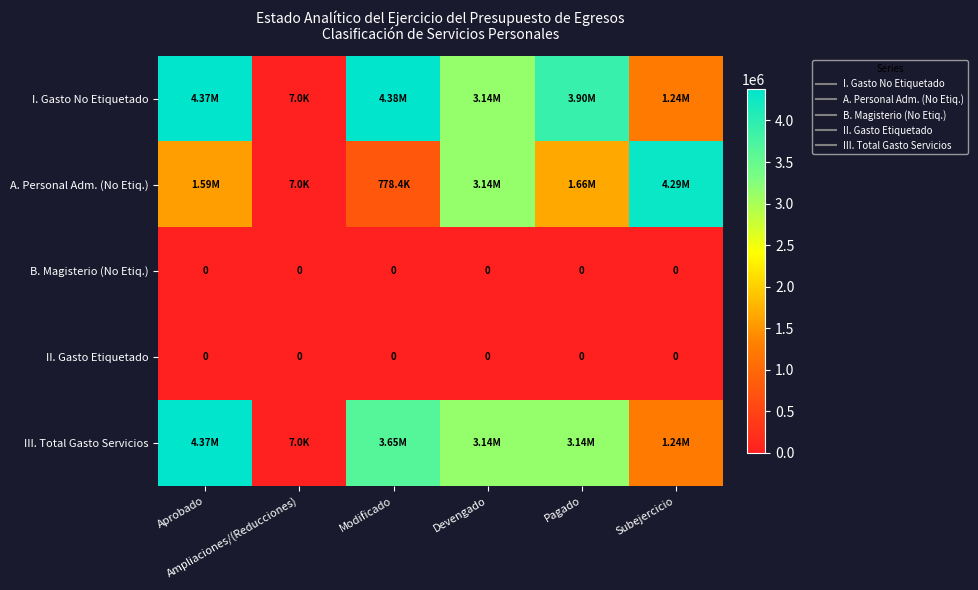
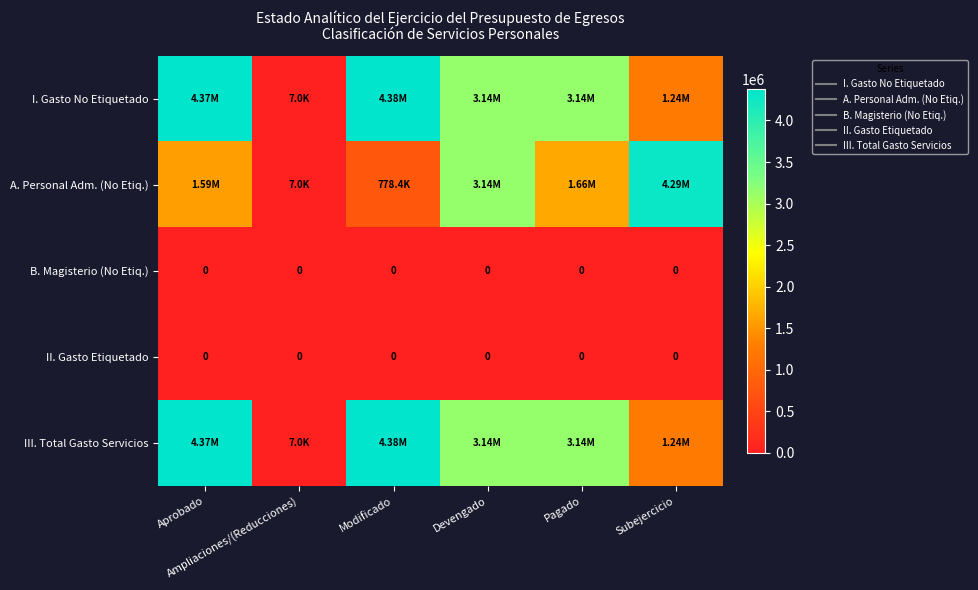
I. Gasto No Etiquetado, Pagado: 3.90M -> 3.14M
III. Total Gasto Servicios, Modificado: 3.65M -> 4.38M
